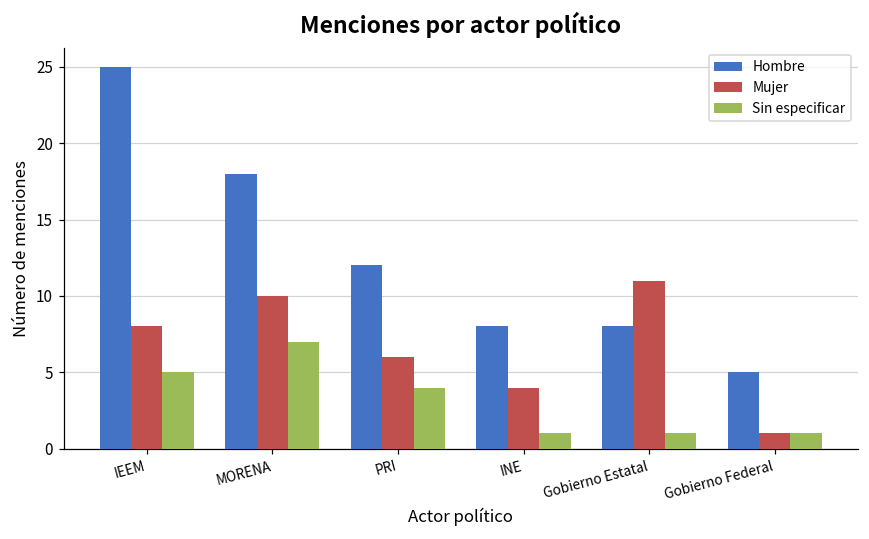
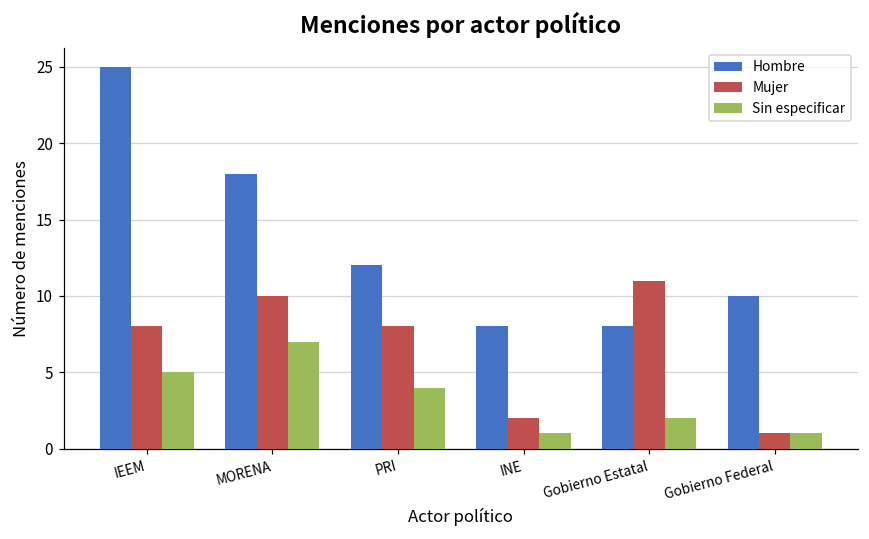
Mujer, PRI: 6 -> 8
Mujer, INE: 4 -> 2
Sin especificar, Gobierno Estatal: 1 -> 2
Hombre, Gobierno Federal: 5 -> 10
